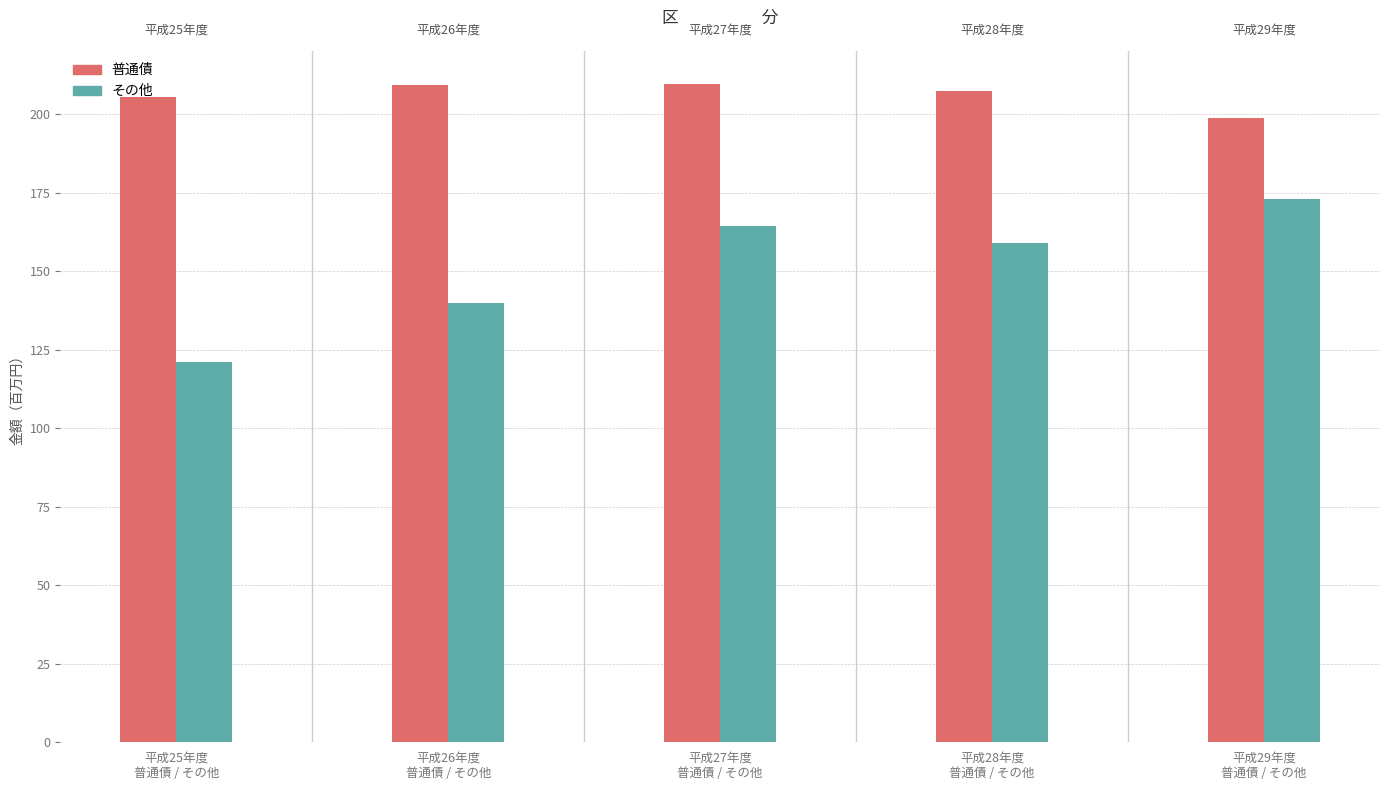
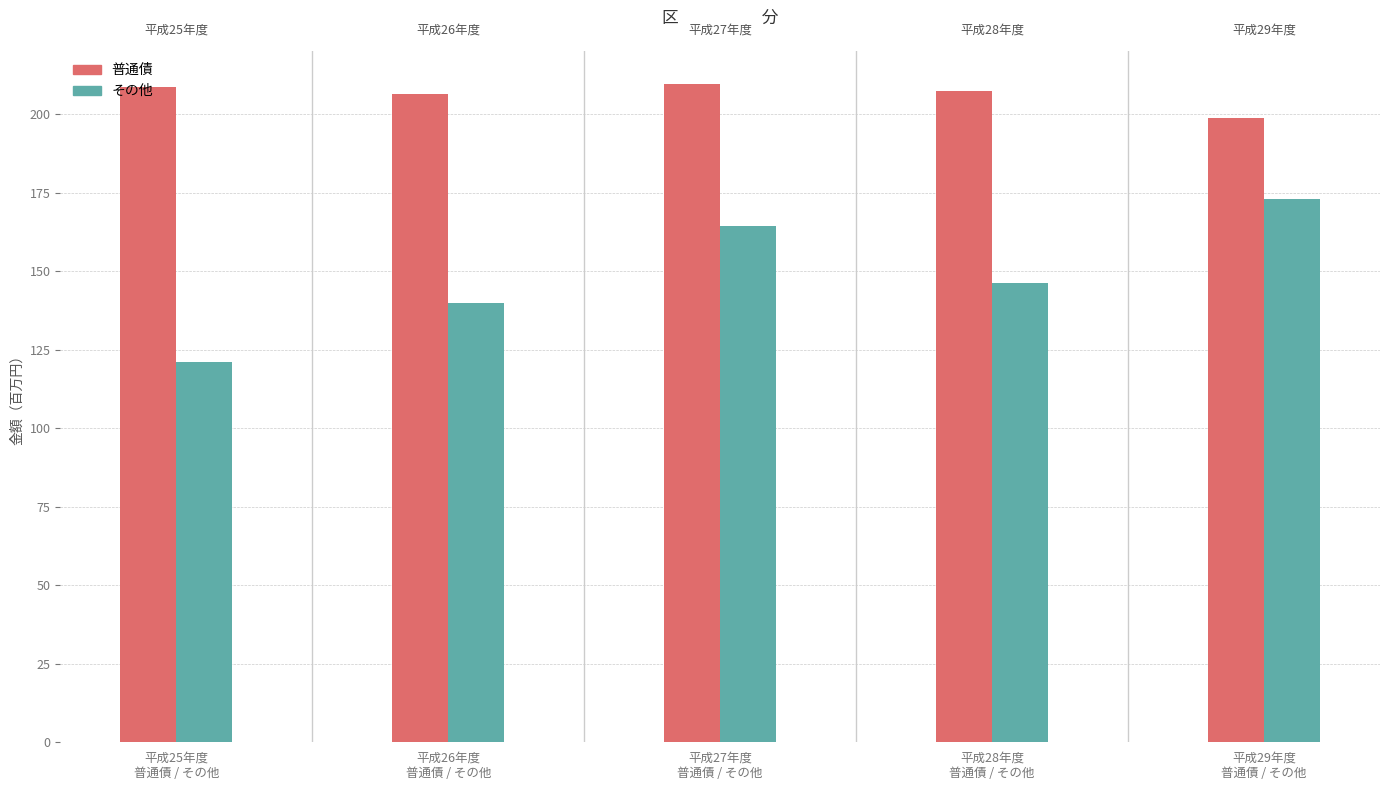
普通債, 平成25年度 普通債 / その他: 206 -> 209
普通債, 平成26年度 普通債 / その他: 209 -> 207
その他, 平成28年度 普通債 / その他: 159 -> 146
